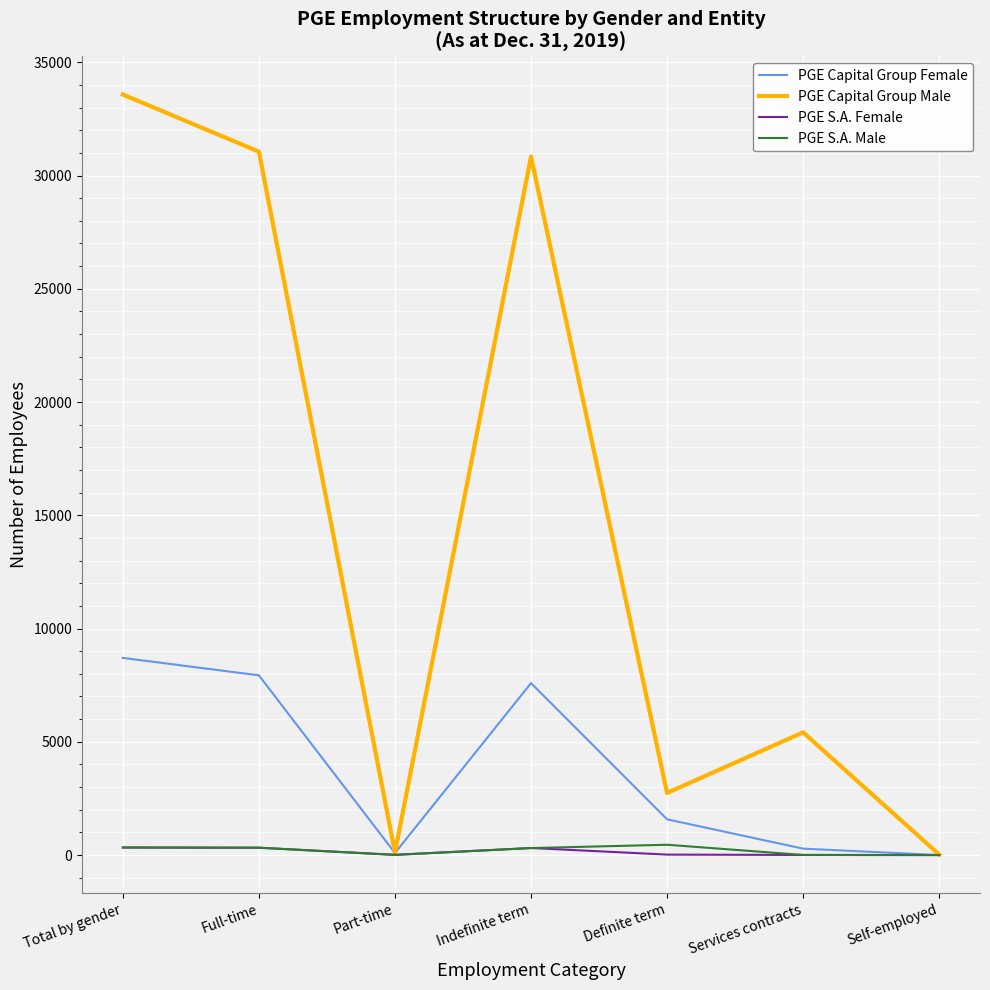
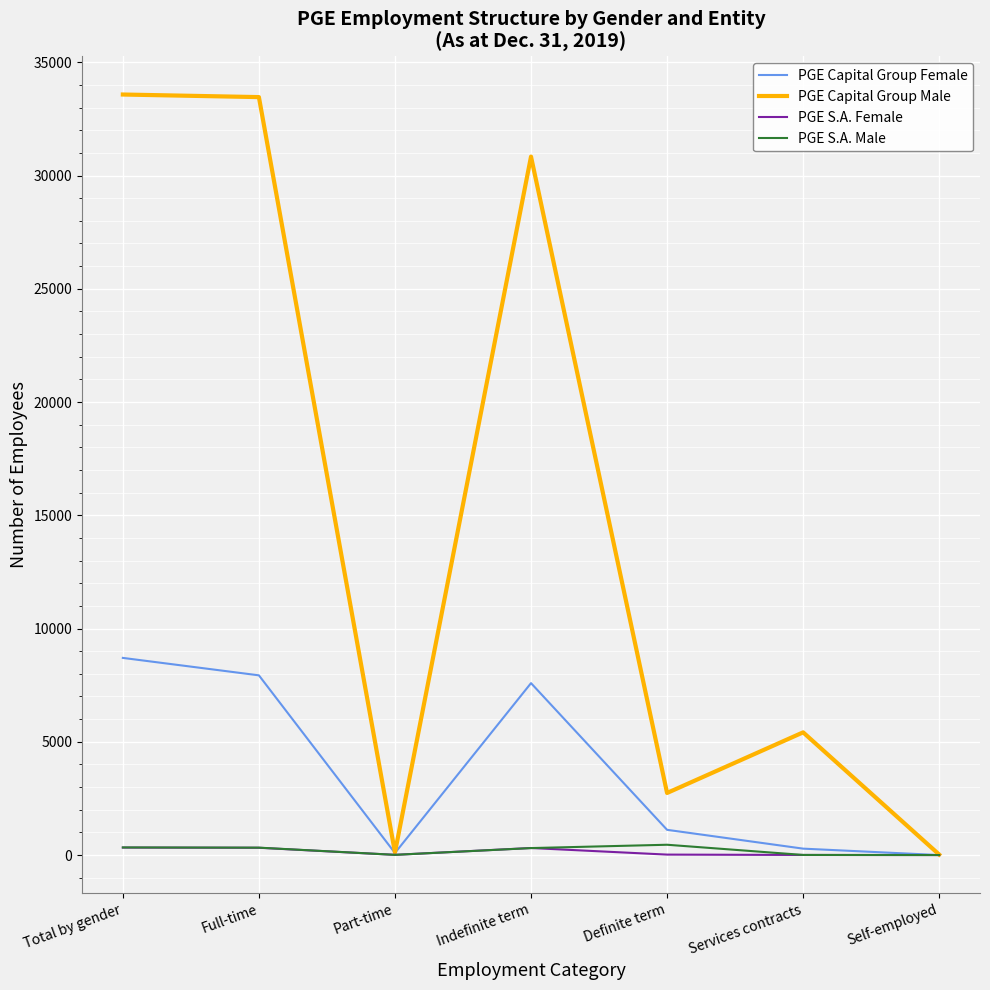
PGE Capital Group Male, Full-time: 31100 -> 33500
PGE Capital Group Female, Definite term: 1600 -> 1100
